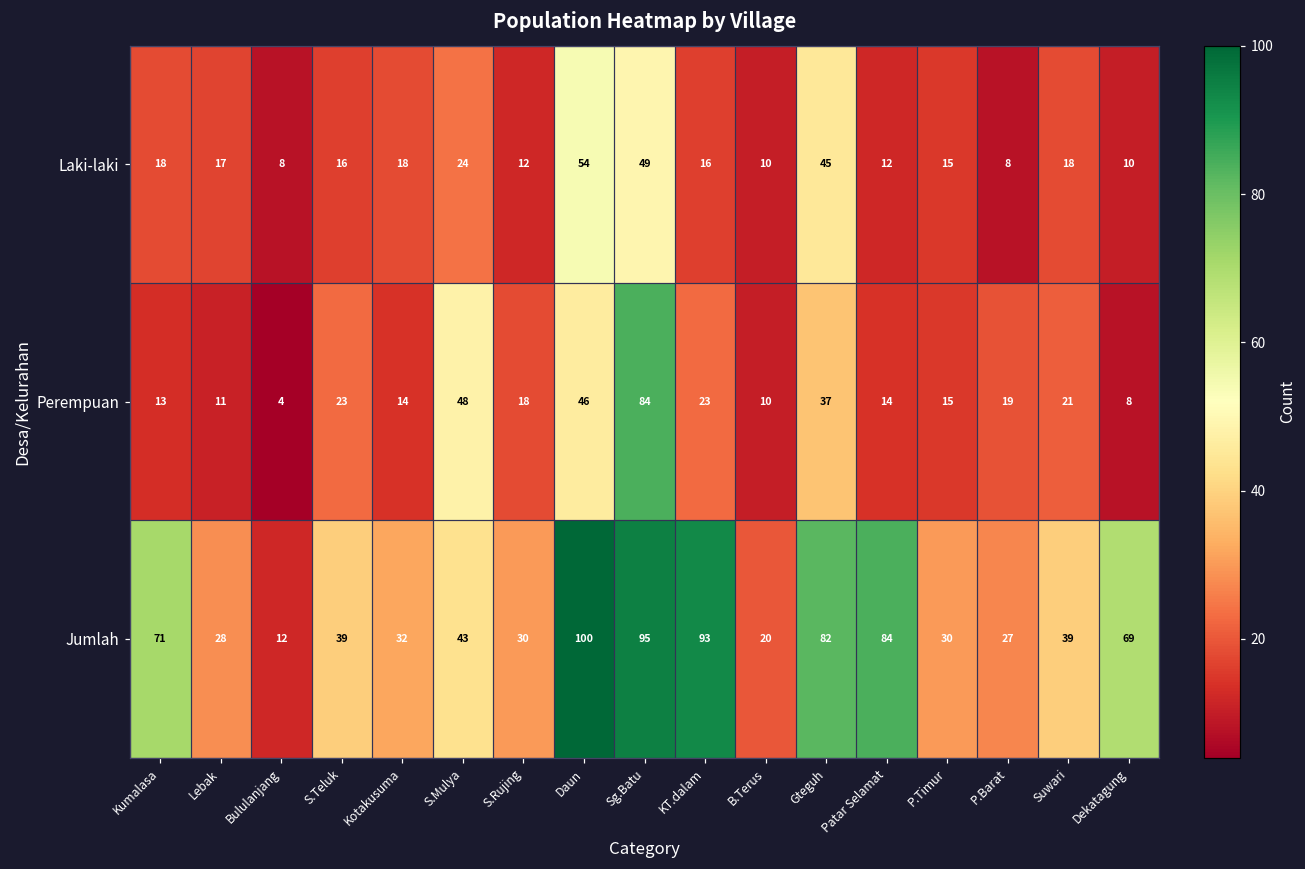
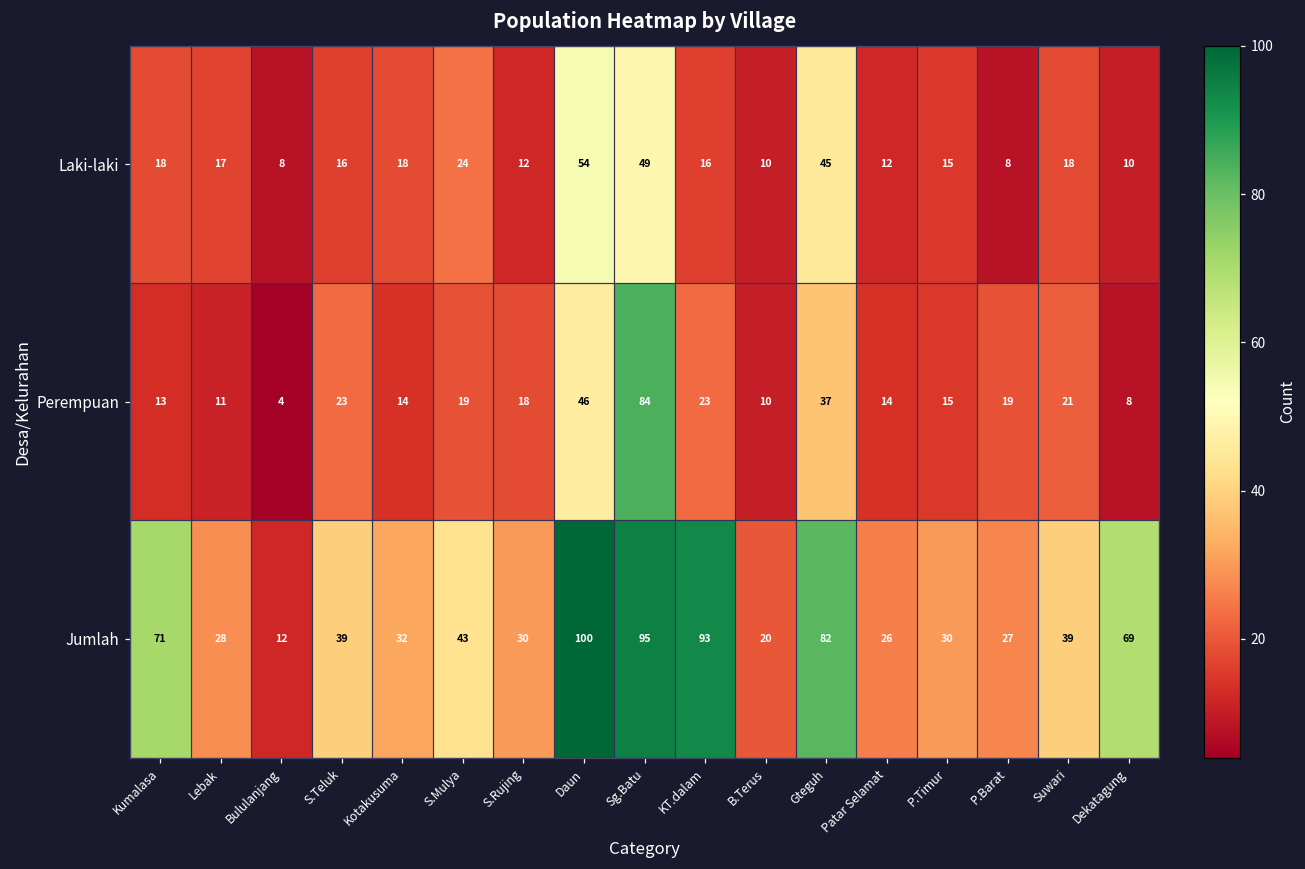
Perempuan, S.Mulya: 48 -> 19
Jumlah, Patar Selamat: 84 -> 26
